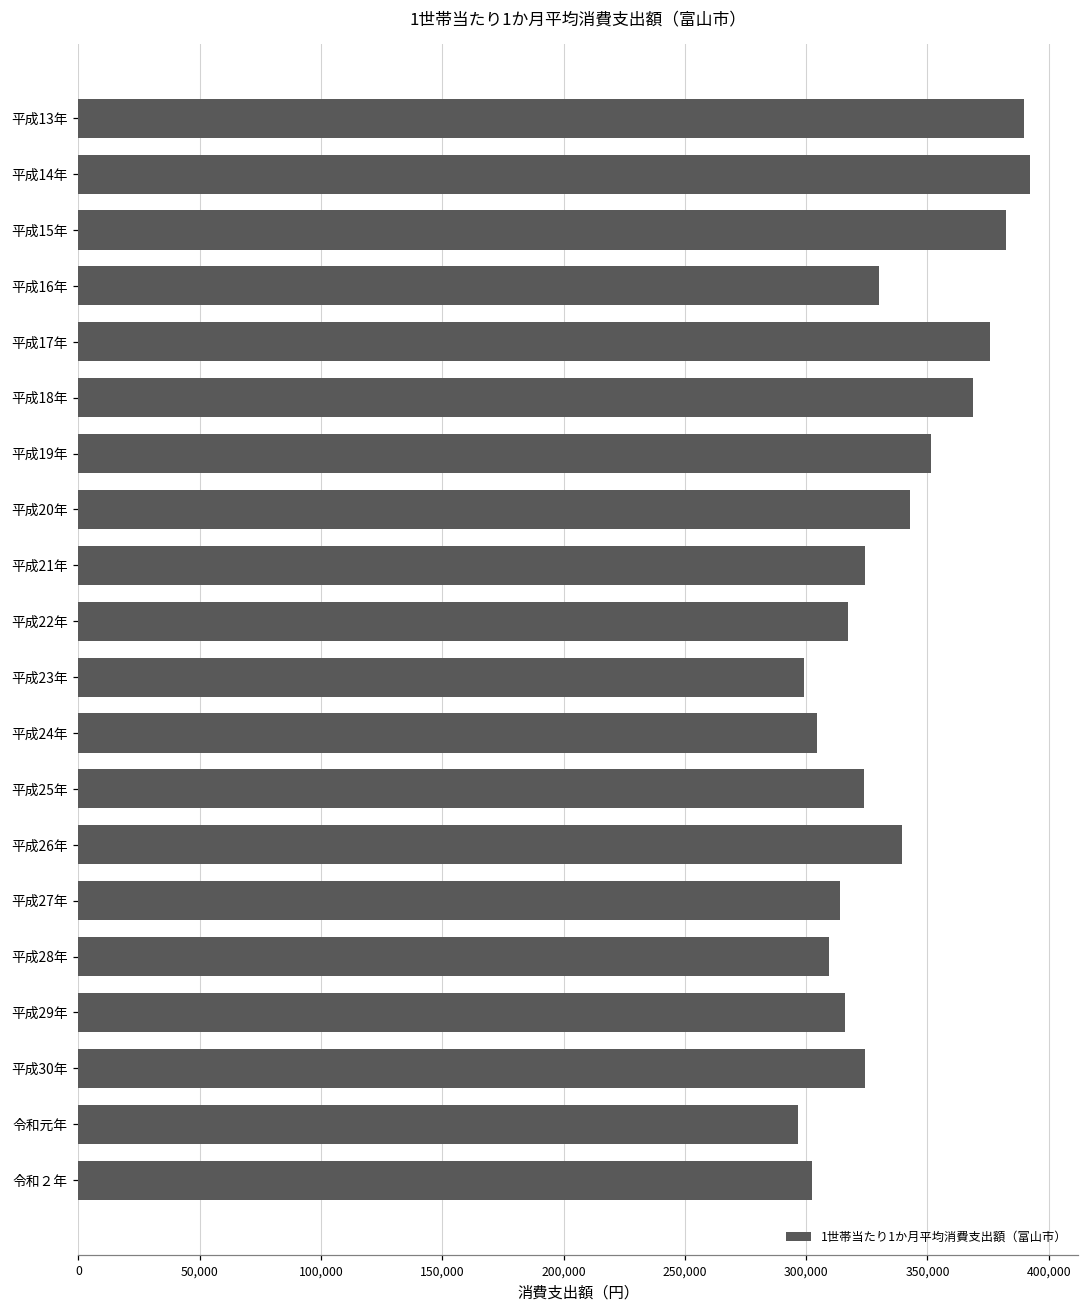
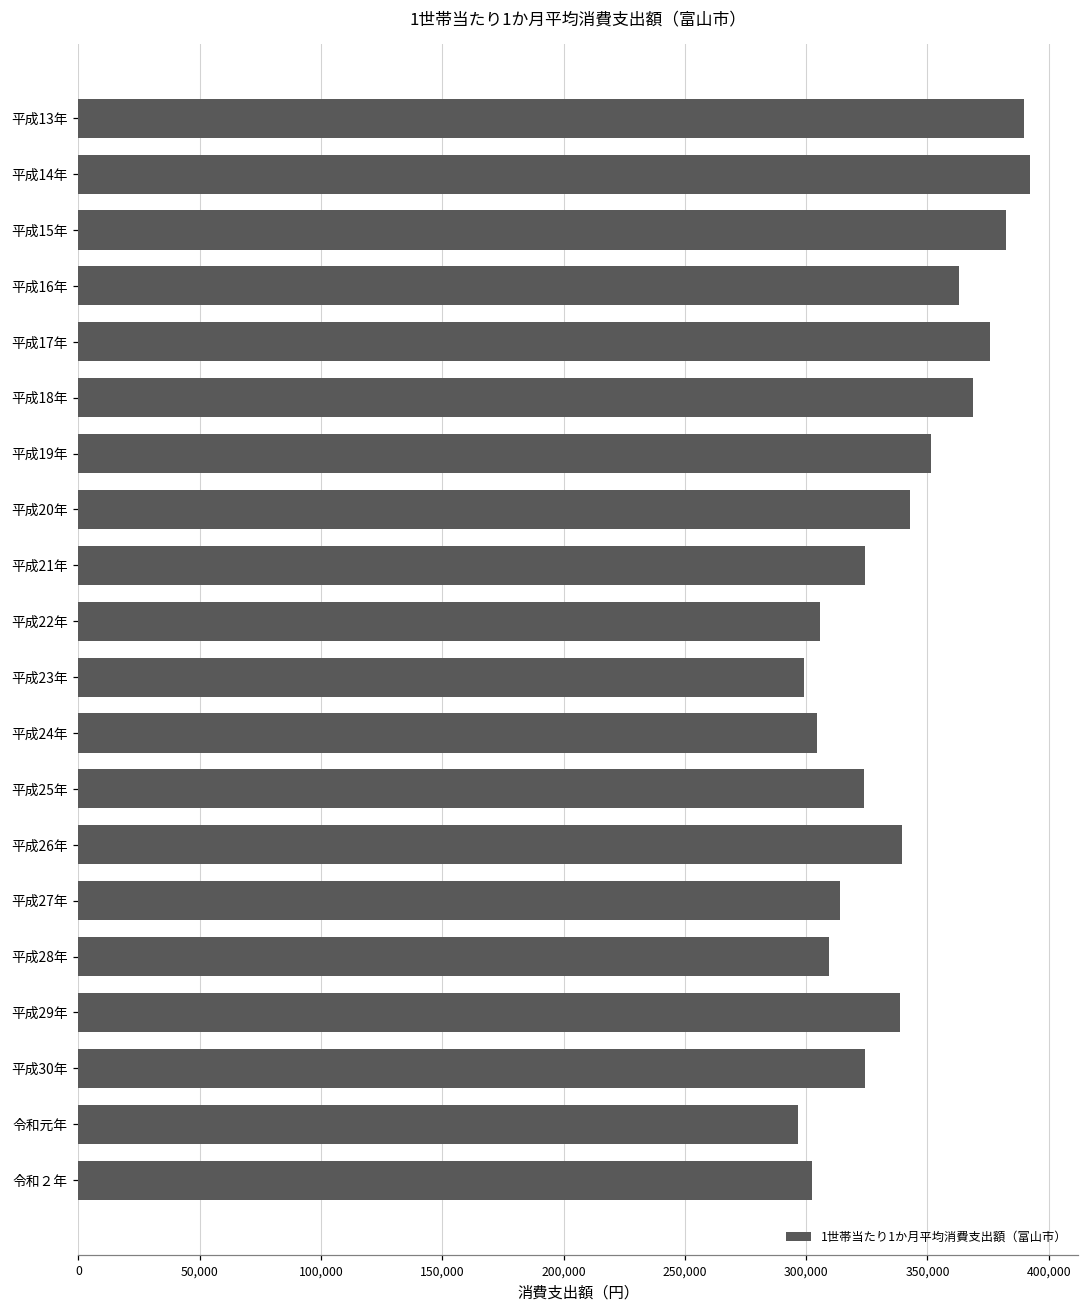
平成16年: 330,000 -> 363,000
平成22年: 317,000 -> 306,000
平成29年: 316,000 -> 339,000
